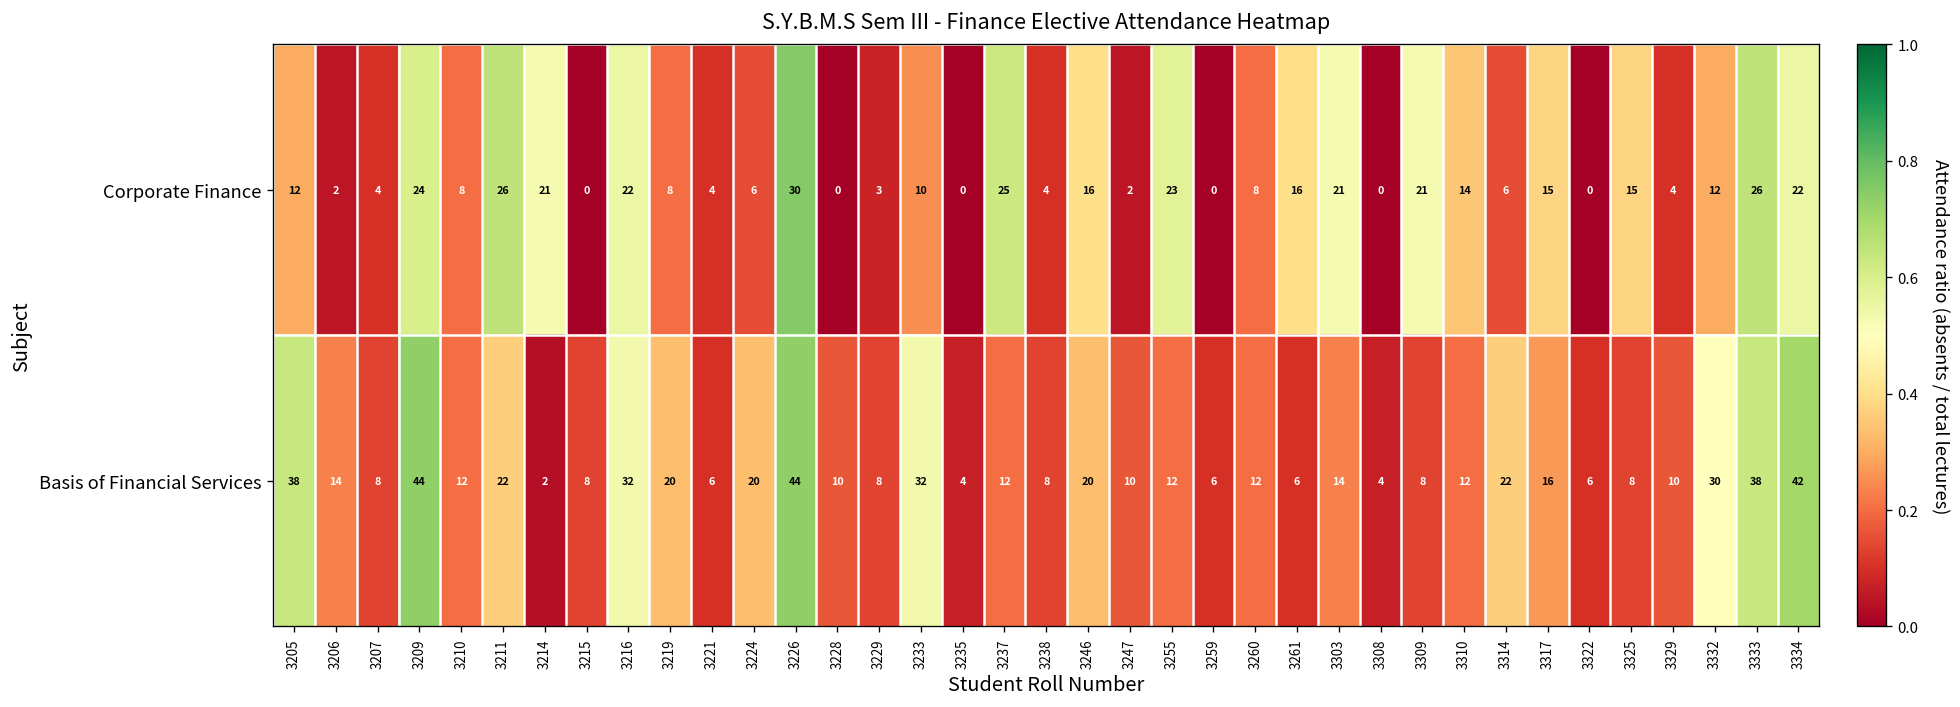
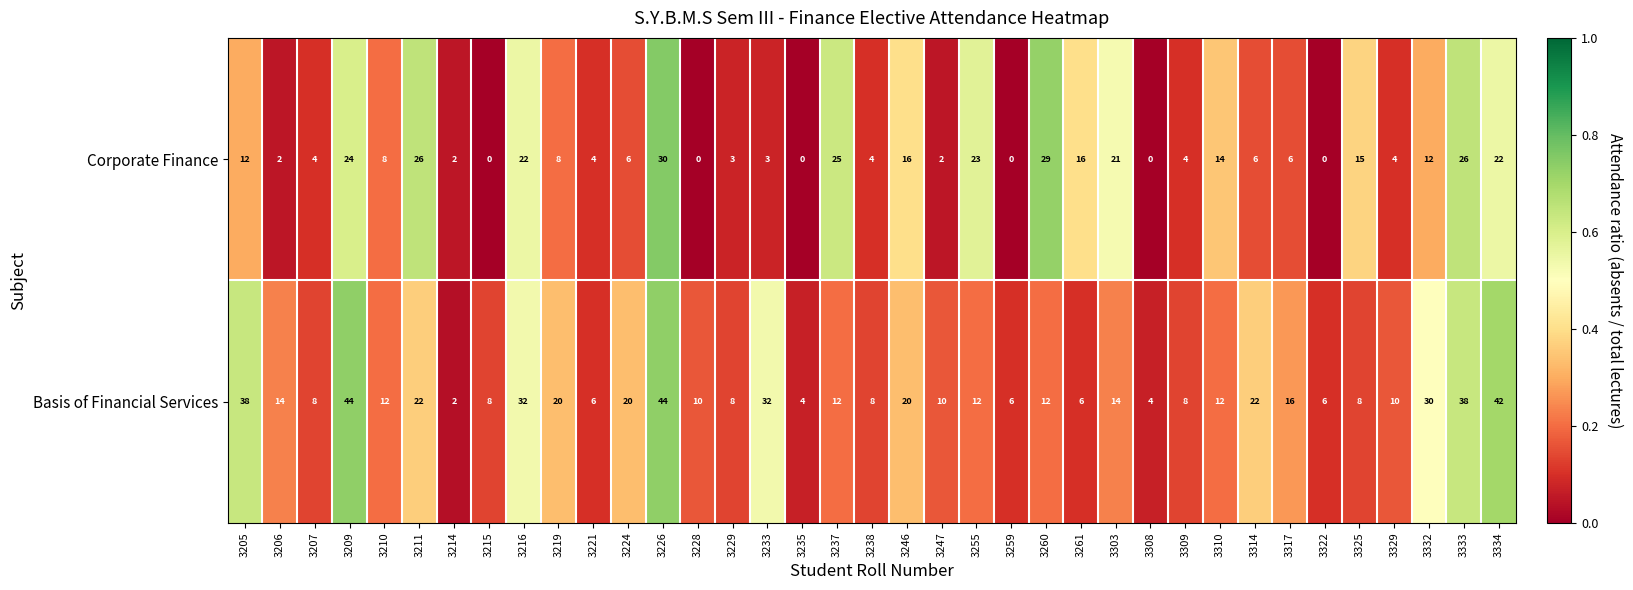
Corporate Finance, 3214: 21 -> 2
Corporate Finance, 3233: 10 -> 3
Corporate Finance, 3260: 8 -> 29
Corporate Finance, 3309: 21 -> 4
Corporate Finance, 3317: 15 -> 6
